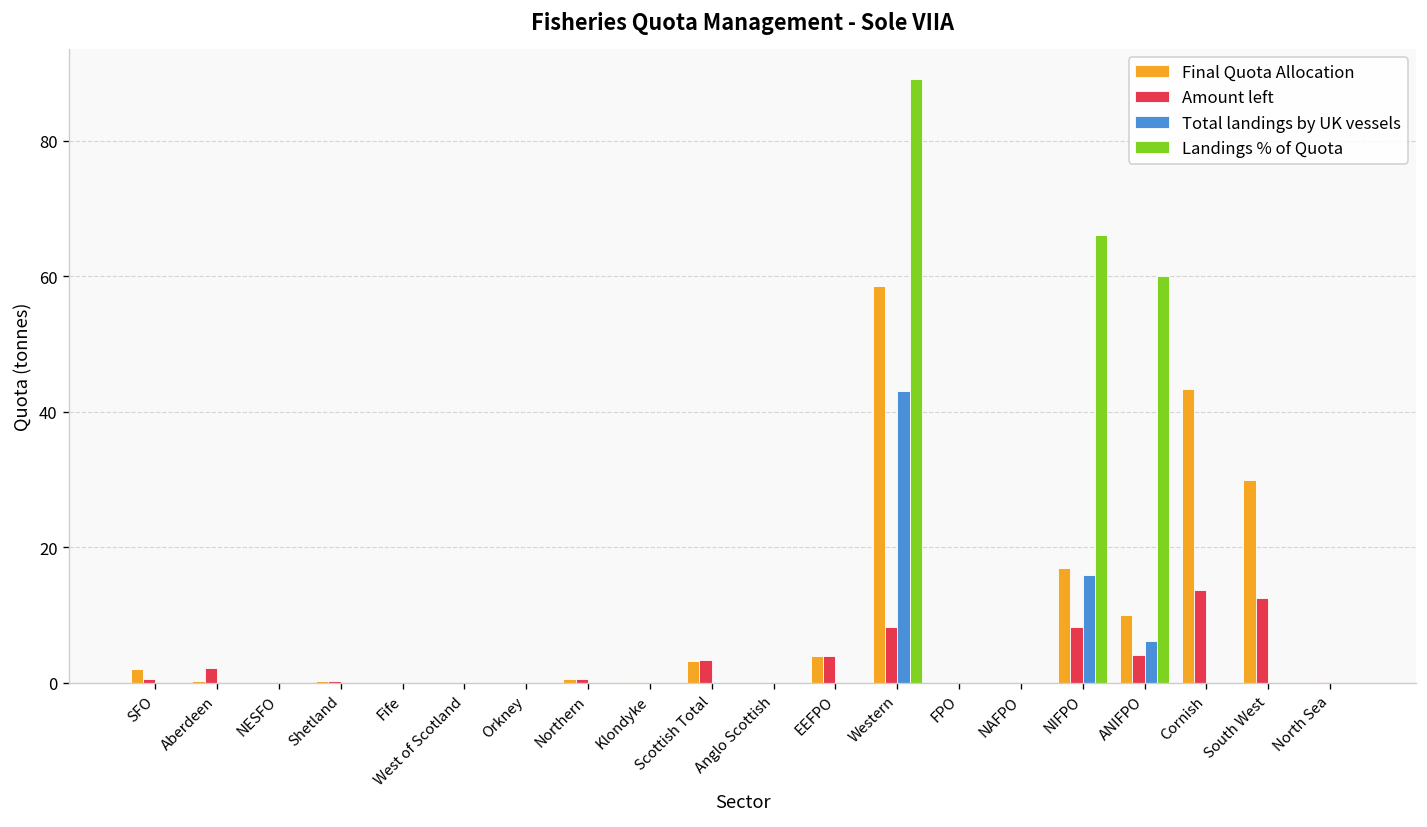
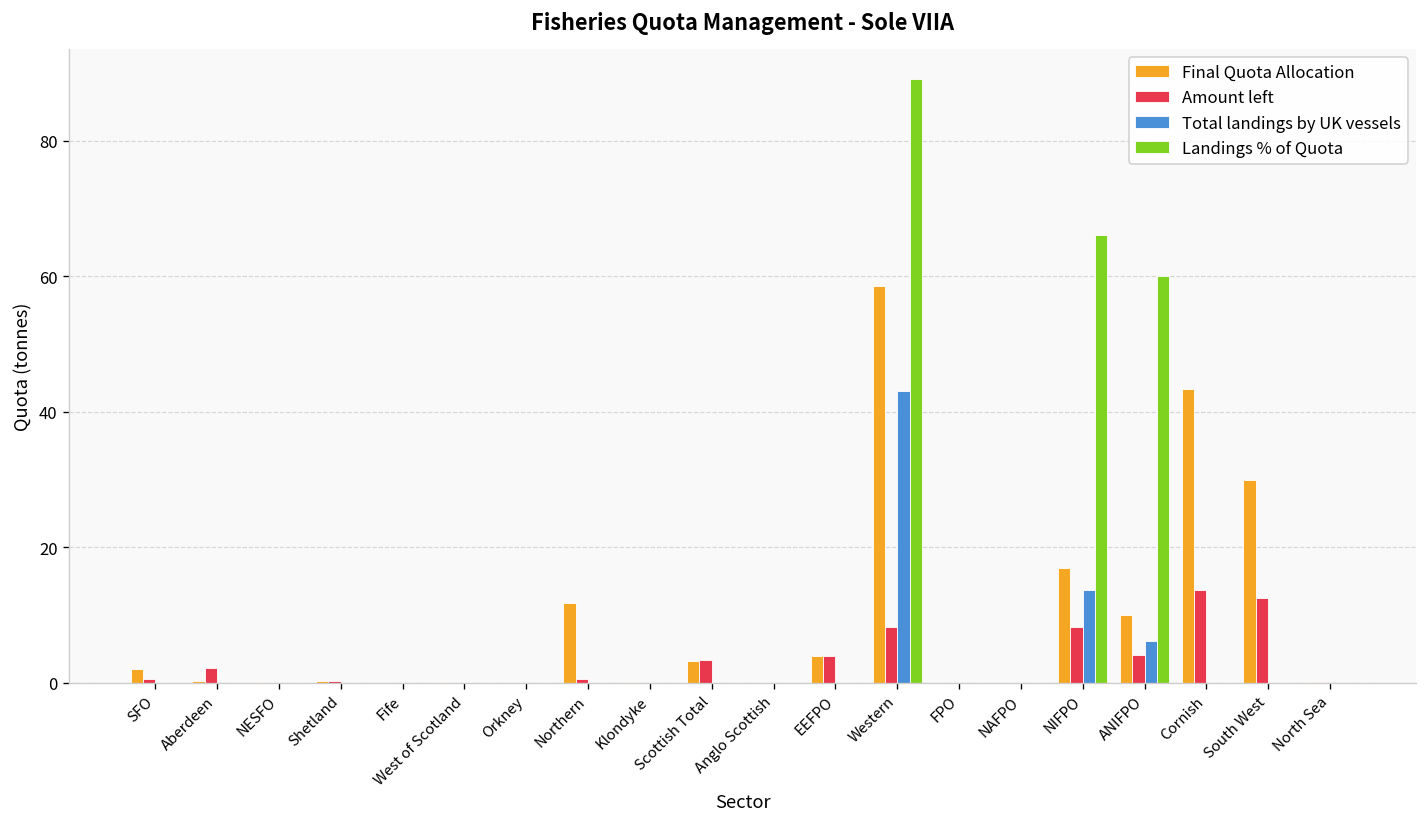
Final Quota Allocation, Northern: 1 -> 12
Total landings by UK vessels, NIFPO: 16 -> 14
